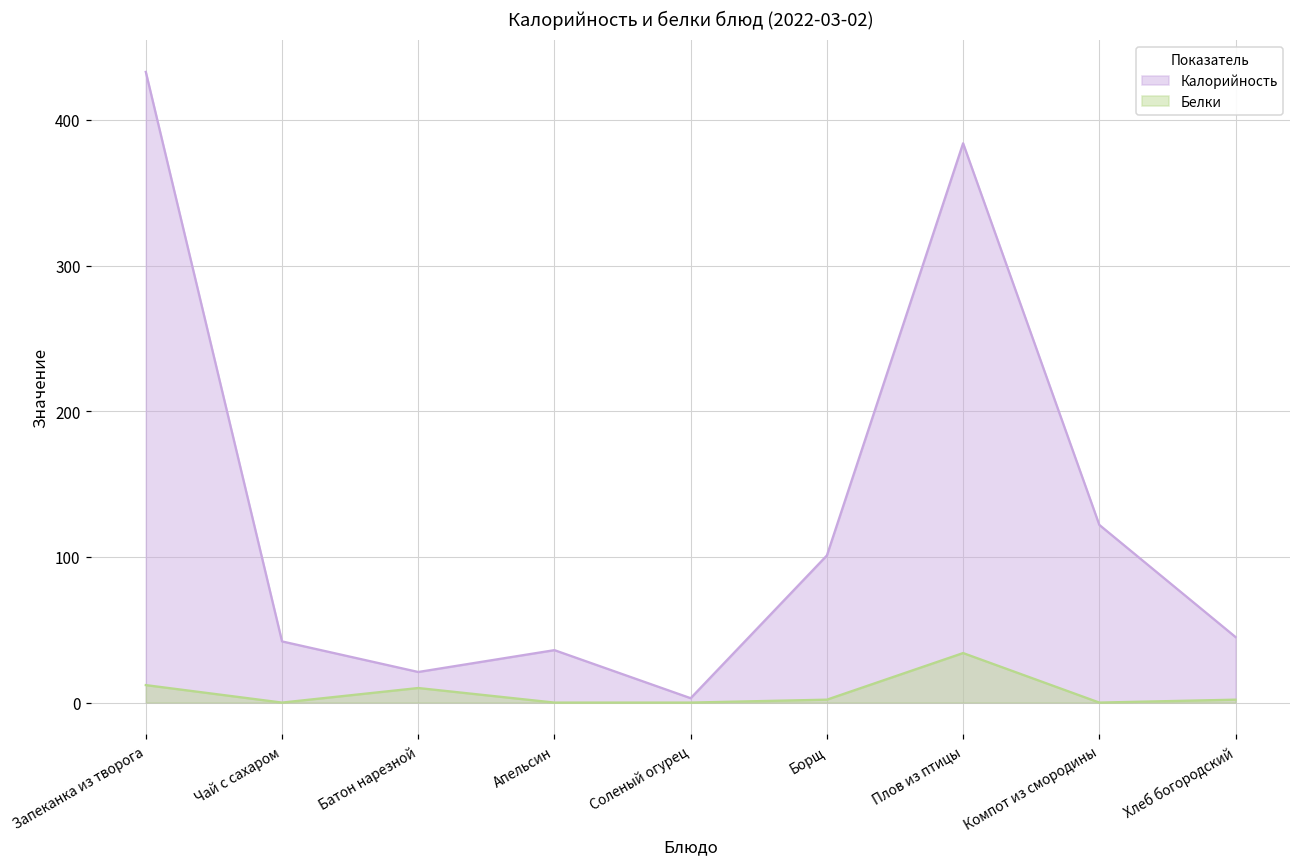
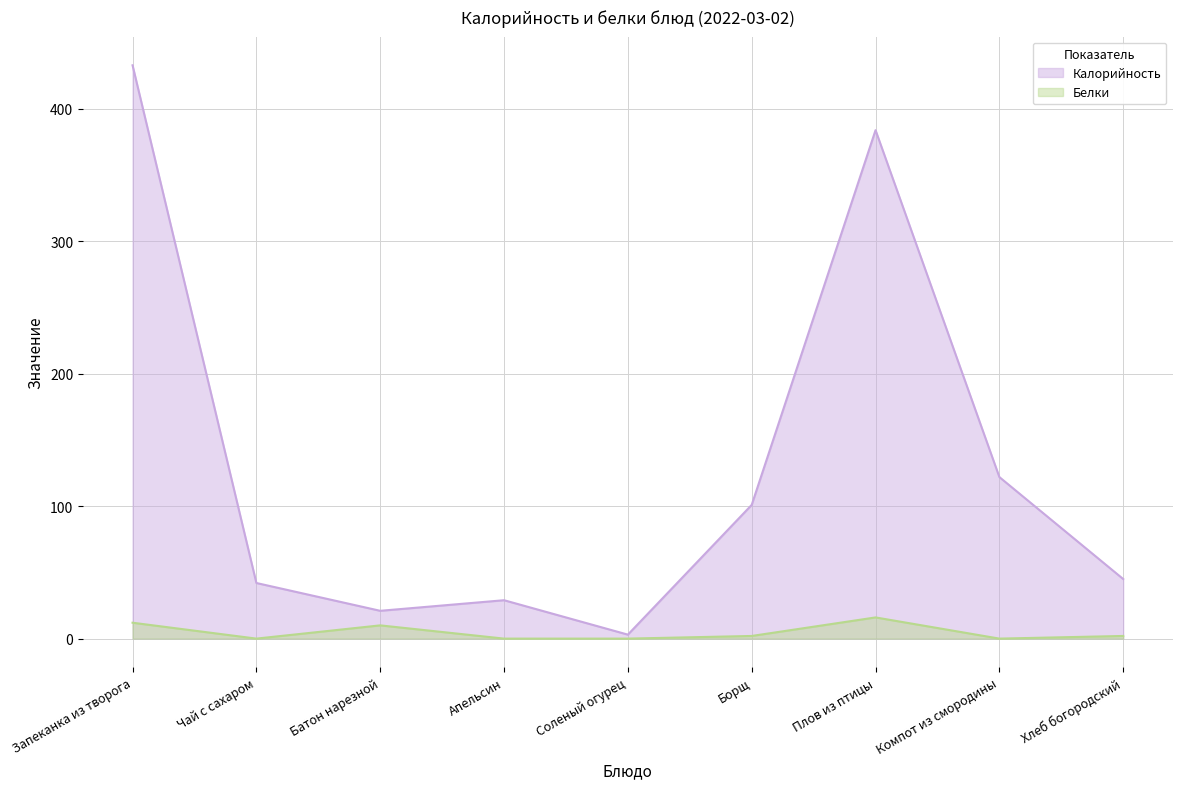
Калорийность, Апельсин: 36 -> 29
Белки, Плов из птицы: 34 -> 16
